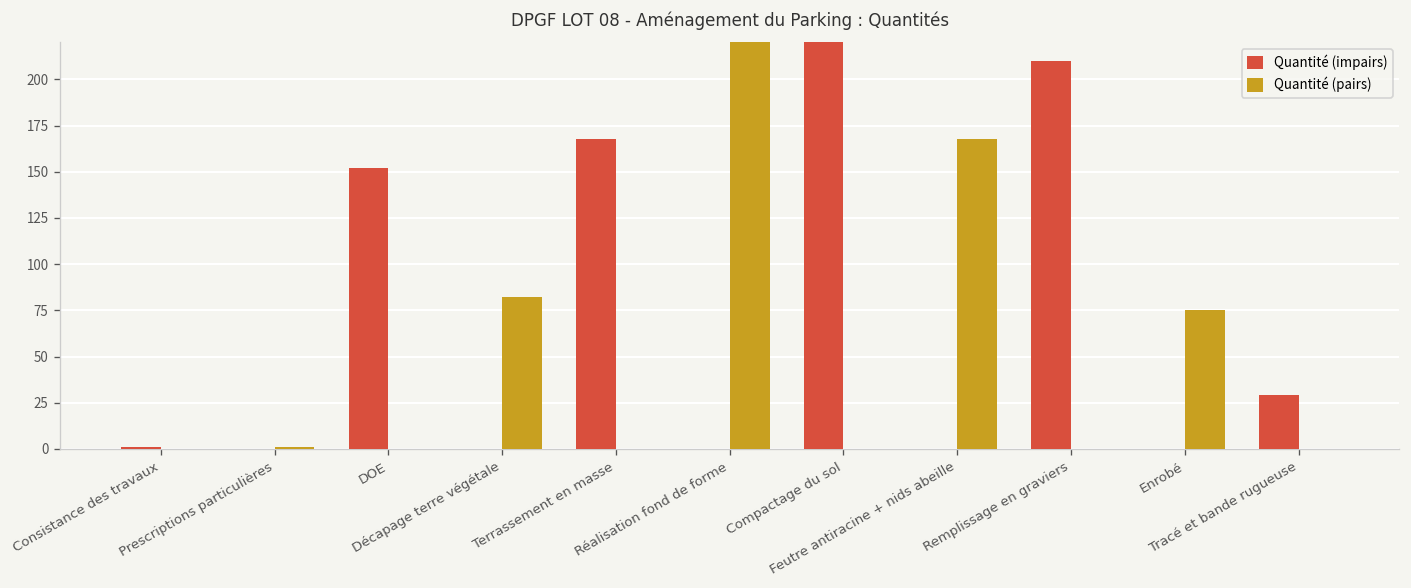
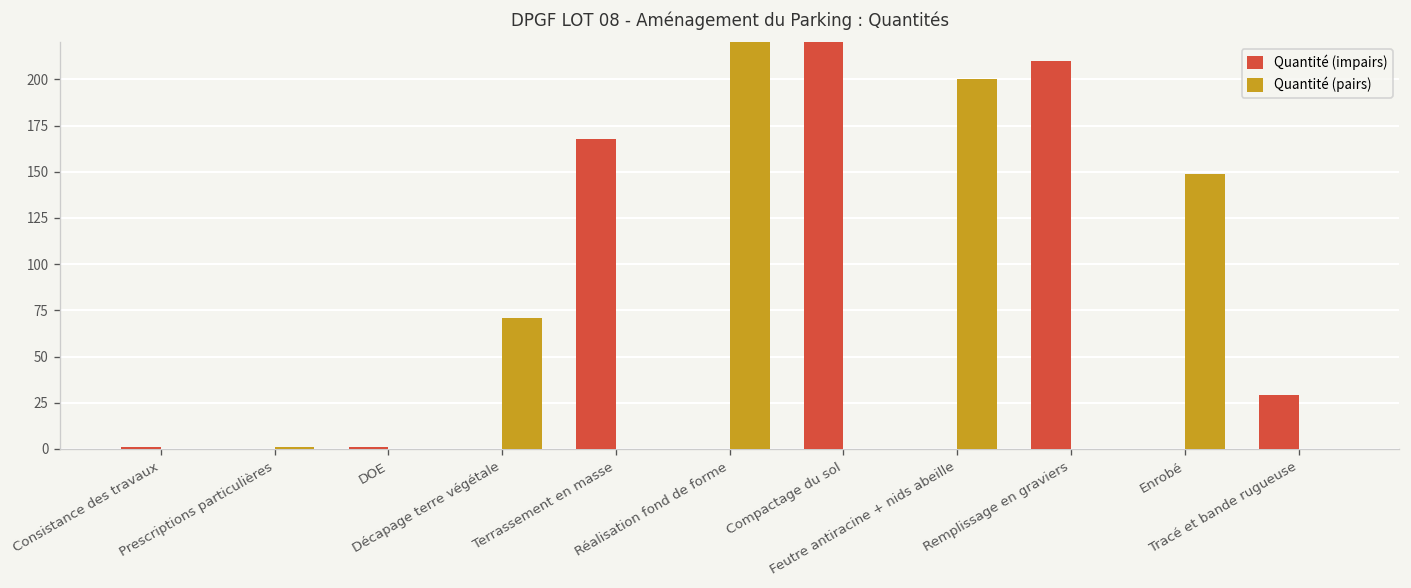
Quantité (impairs), DOE: 152 -> 1
Quantité (pairs), Décapage terre végétale: 82 -> 71
Quantité (pairs), Feutre antiracine + nids abeille: 168 -> 200
Quantité (pairs), Enrobé: 75 -> 149
